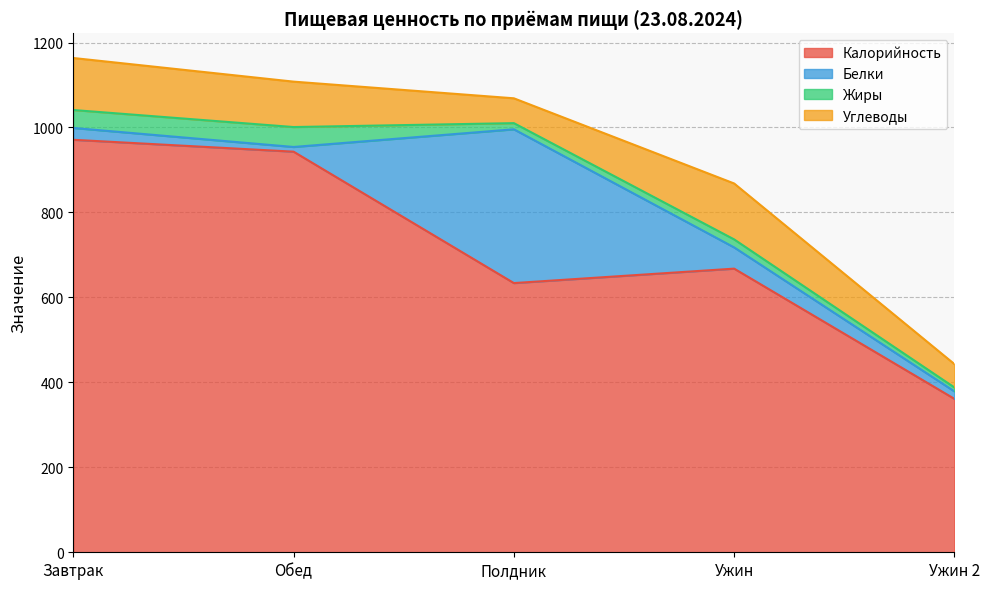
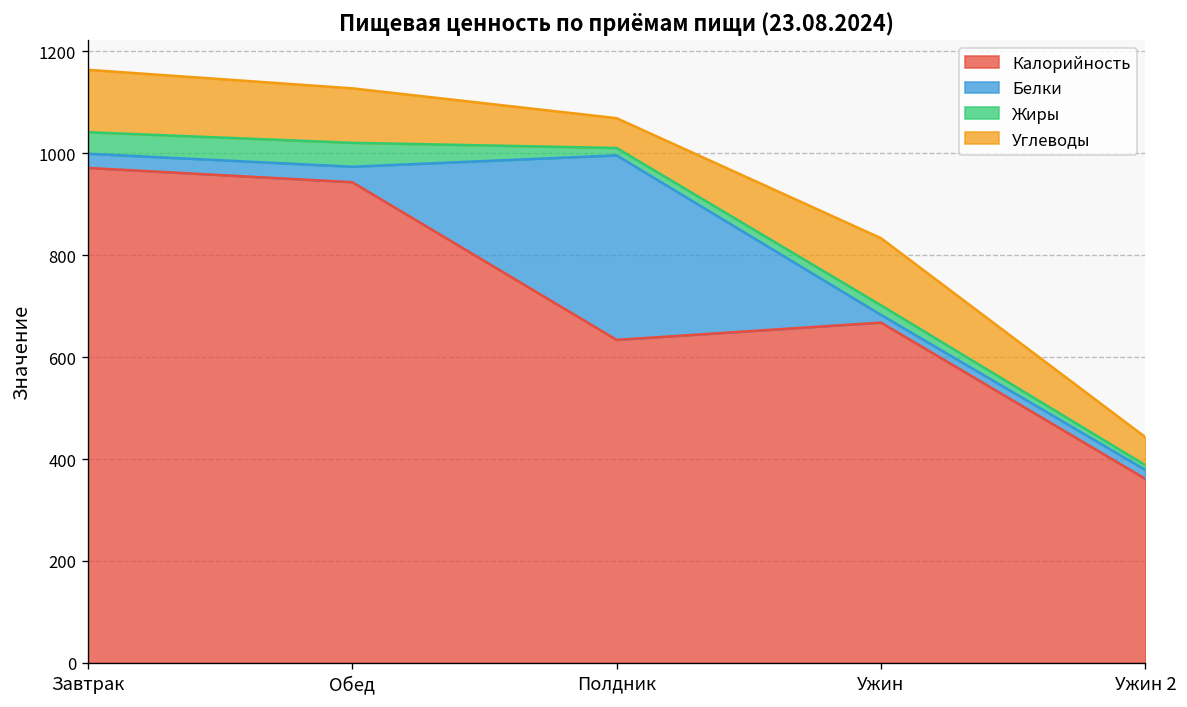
Белки, Обед: 10 -> 30
Белки, Ужин: 50 -> 20
